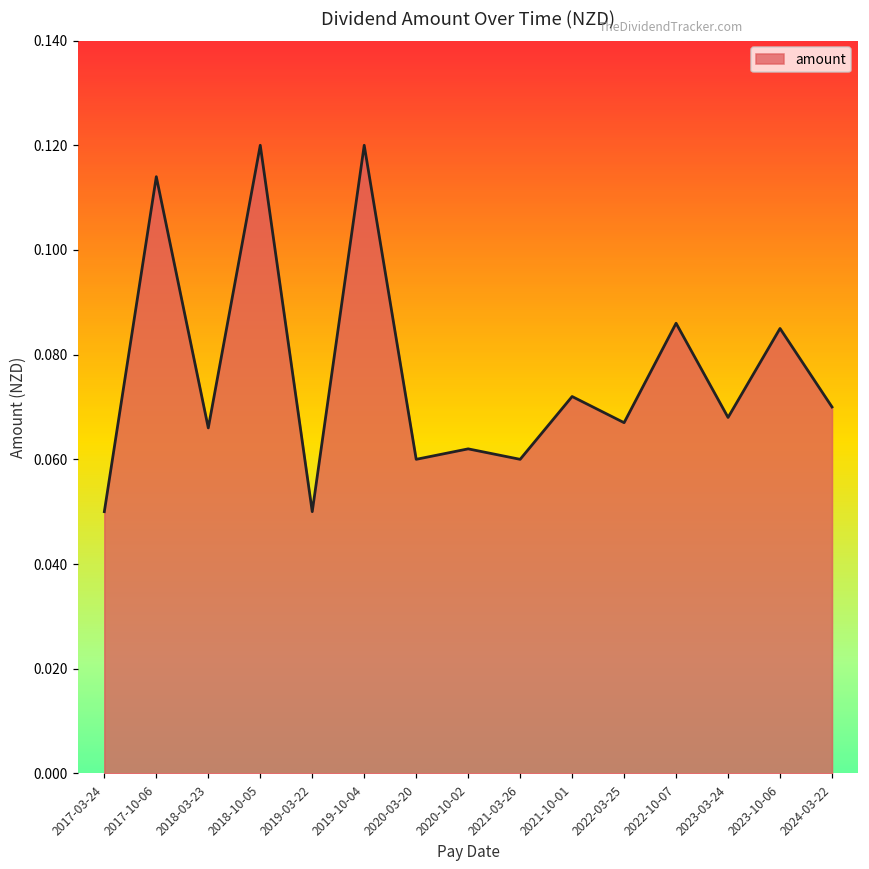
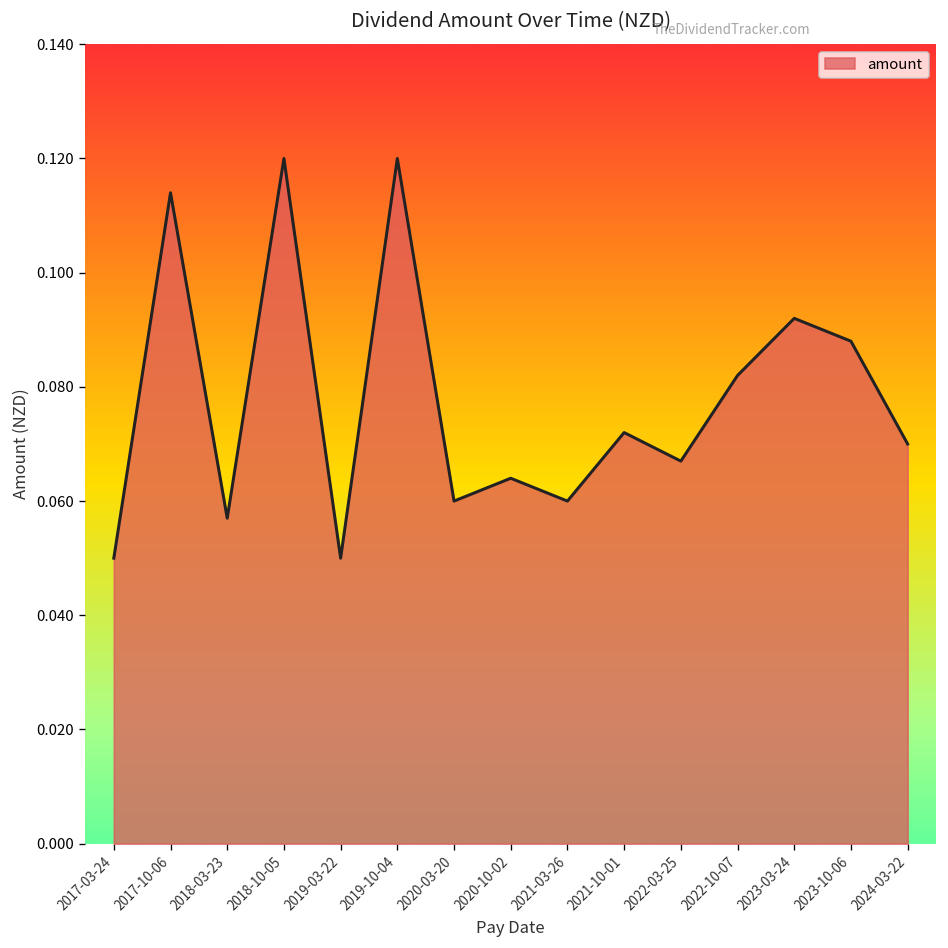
2018-03-23: 0.066 -> 0.057
2020-10-02: 0.062 -> 0.064
2022-10-07: 0.086 -> 0.082
2023-03-24: 0.068 -> 0.092
2023-10-06: 0.085 -> 0.088
